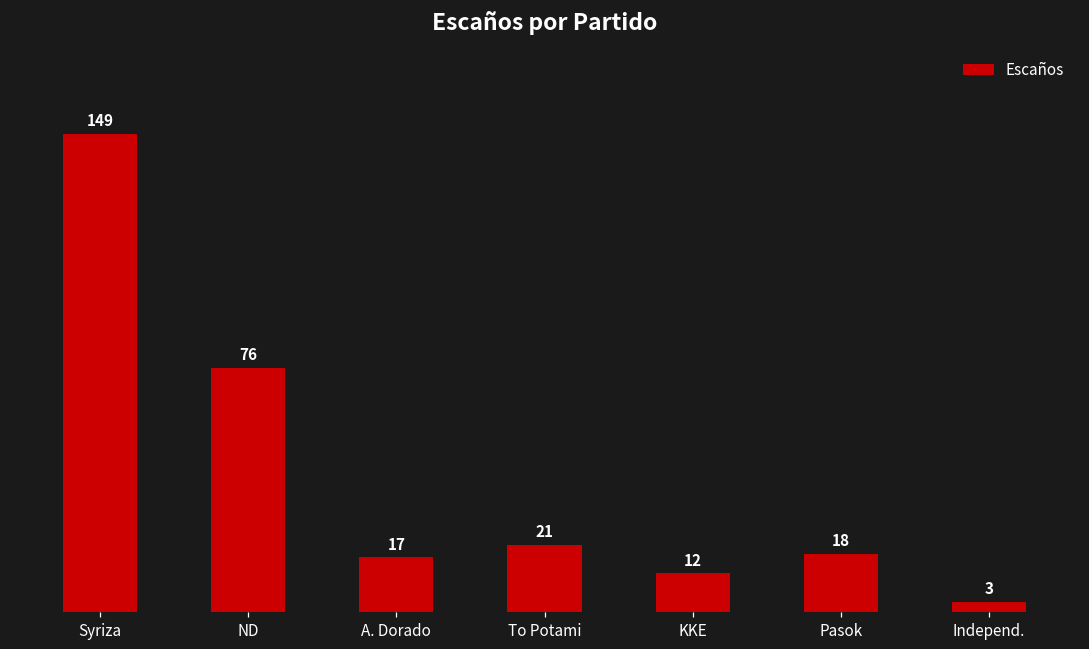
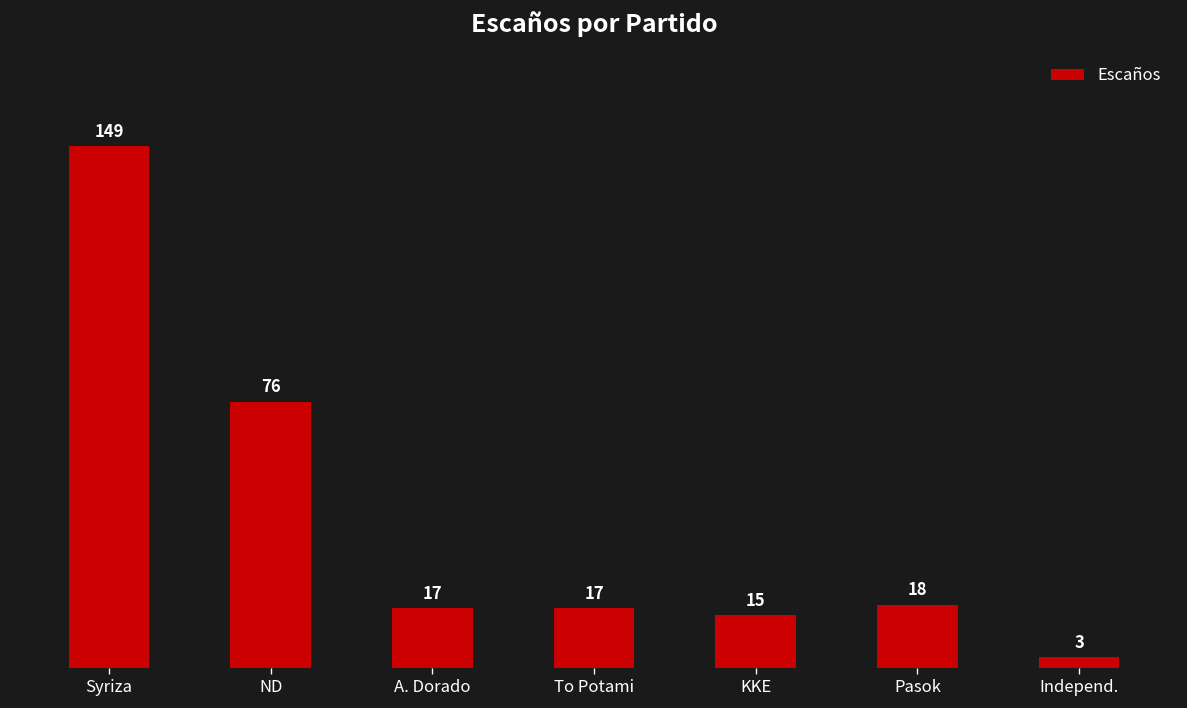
To Potami: 21 -> 17
KKE: 12 -> 15
